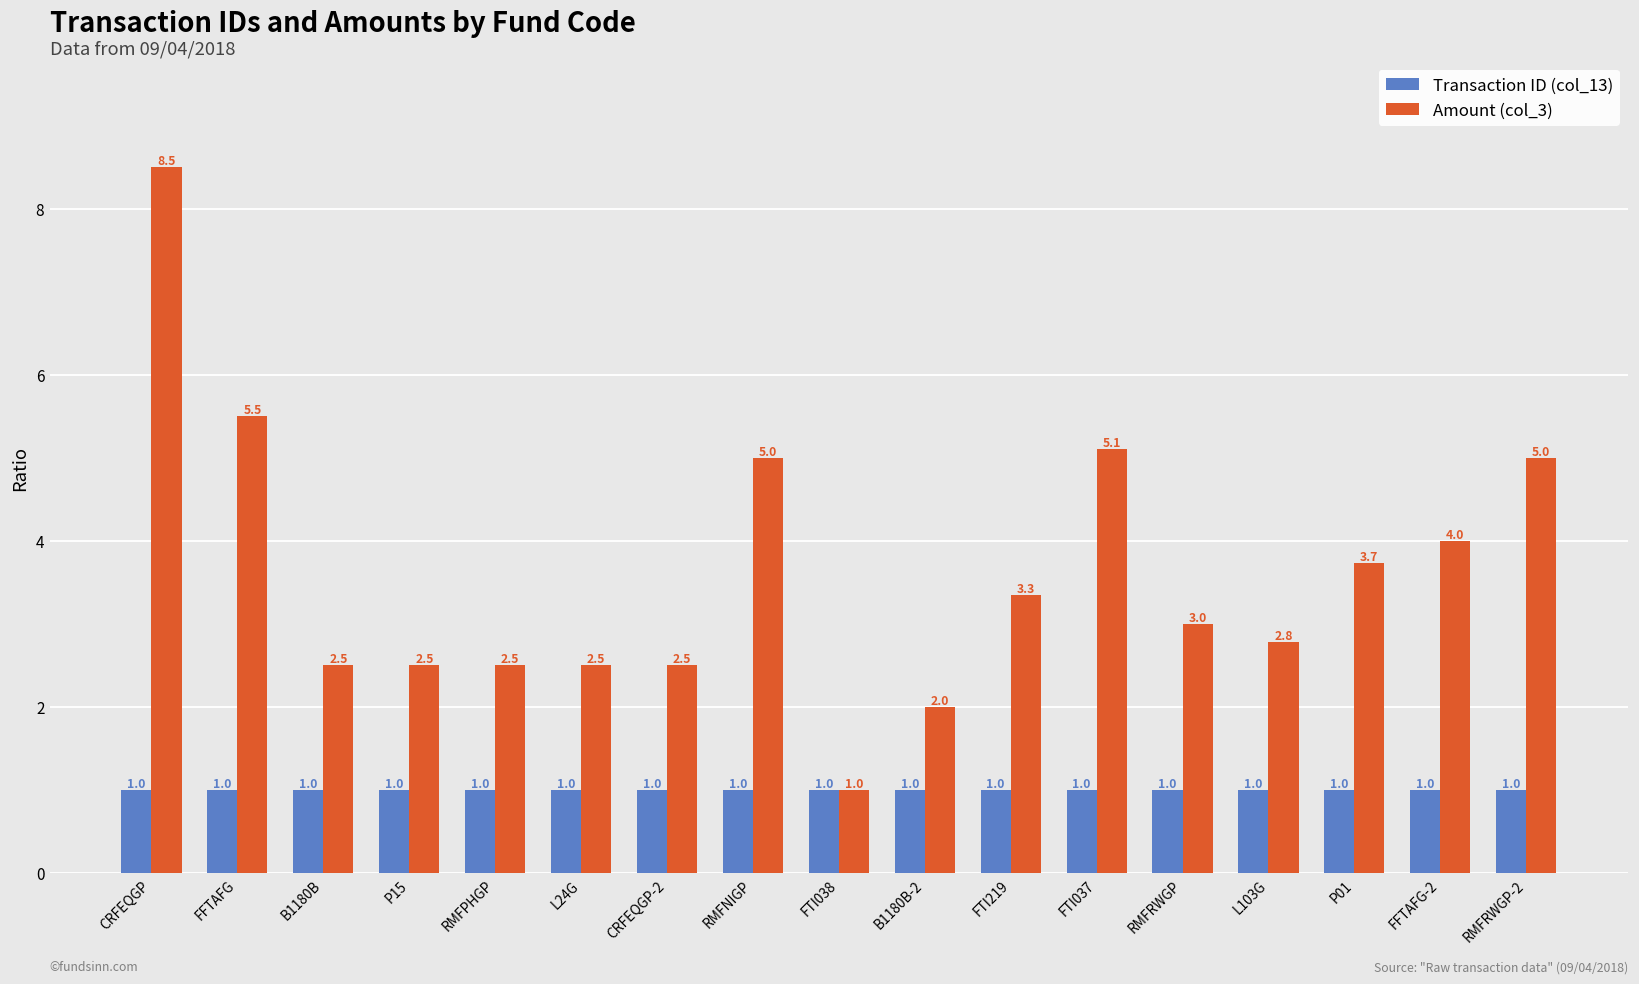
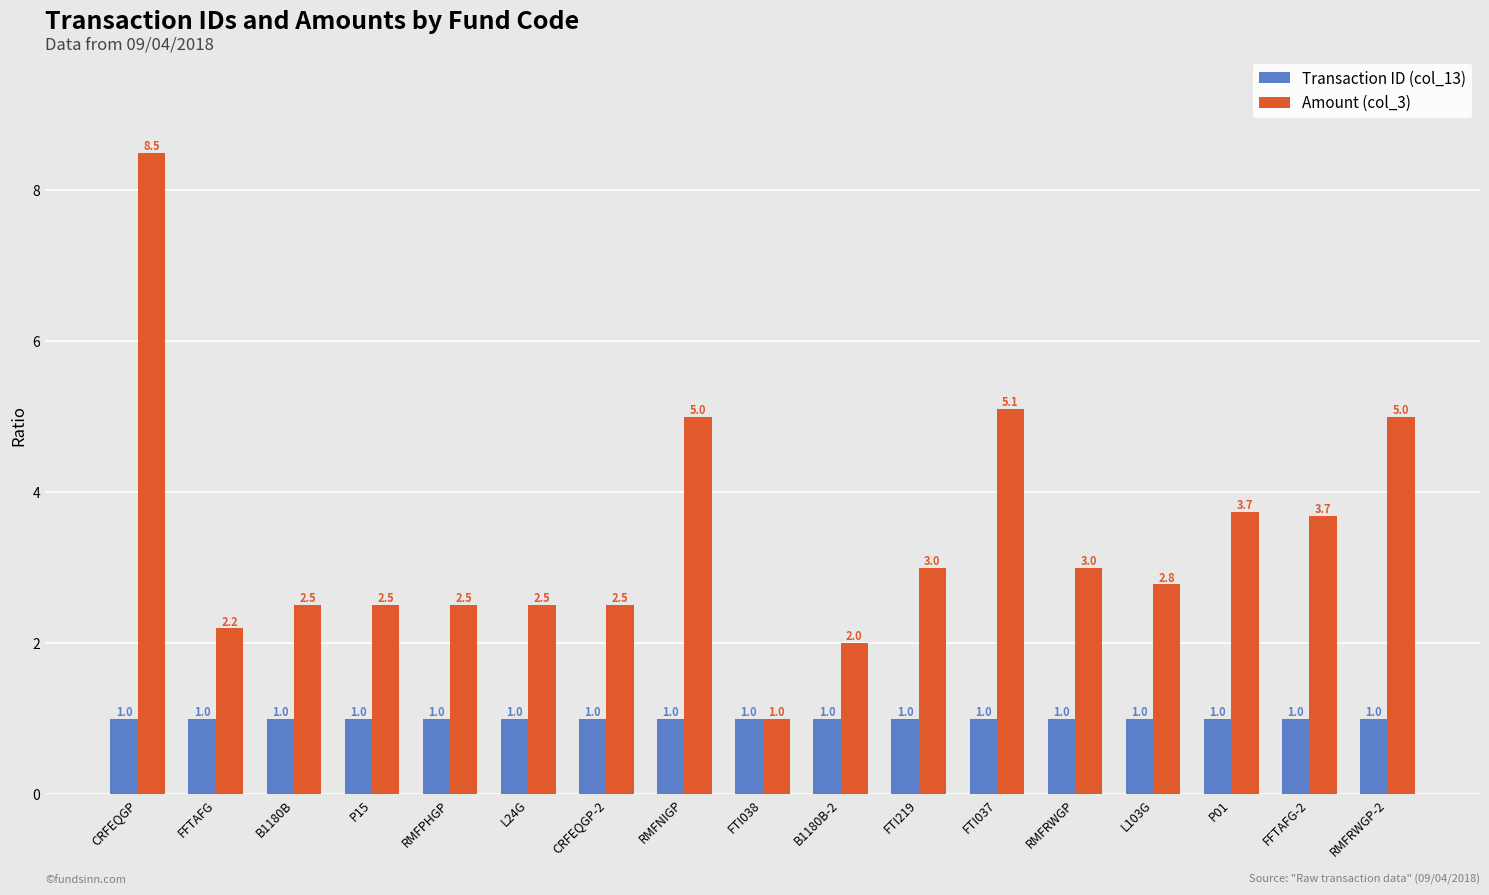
Amount (col_3), FFTAFG: 5.5 -> 2.2
Amount (col_3), FTI219: 3.3 -> 3.0
Amount (col_3), FFTAFG-2: 4.0 -> 3.7
